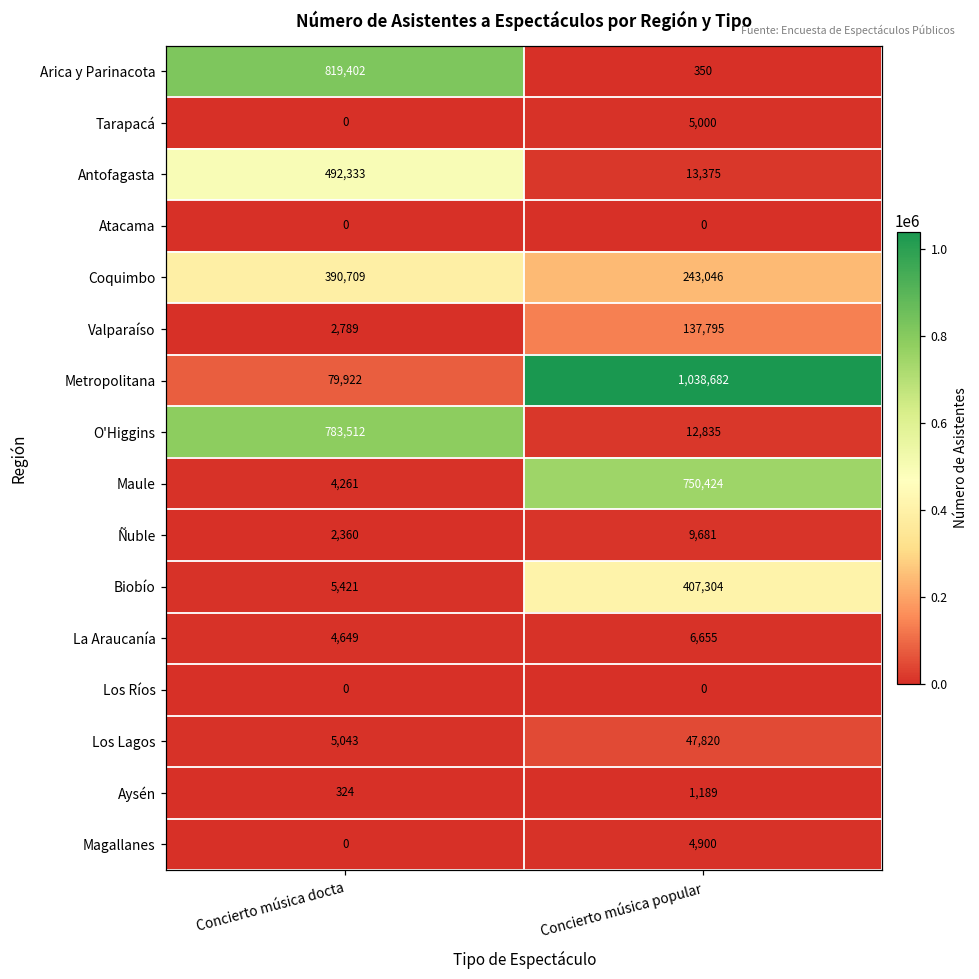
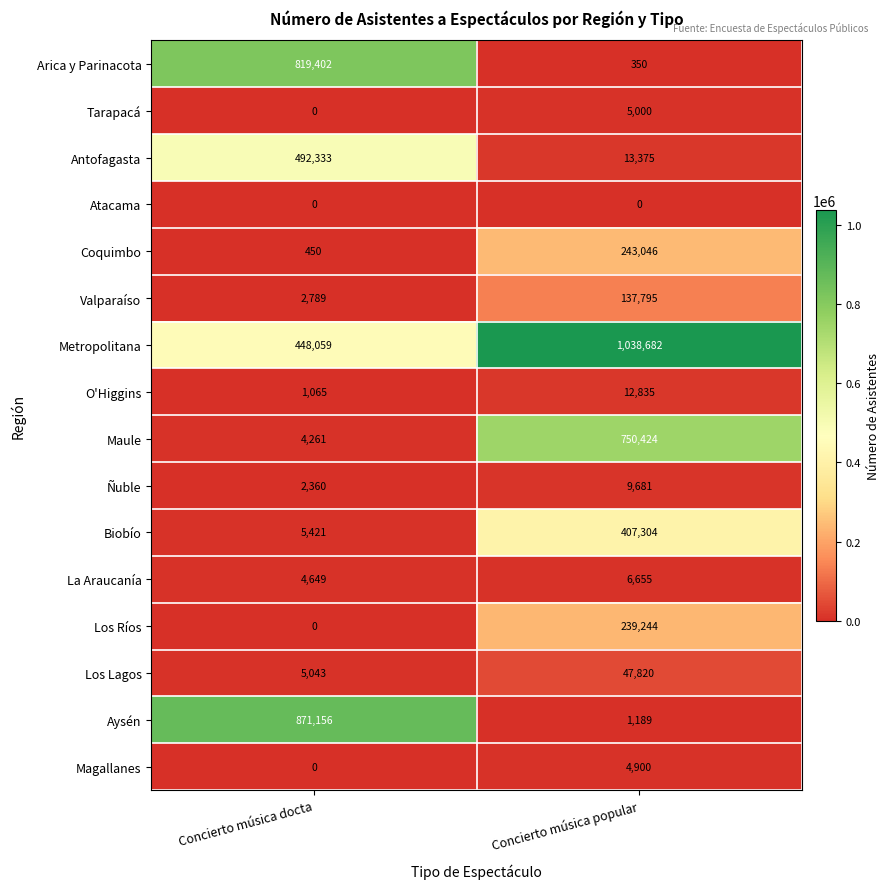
Coquimbo, Concierto música docta: 390,709 -> 450
Metropolitana, Concierto música docta: 79,922 -> 448,059
O'Higgins, Concierto música docta: 783,512 -> 1,065
Los Ríos, Concierto música popular: 0 -> 239,244
Aysén, Concierto música docta: 324 -> 871,156
